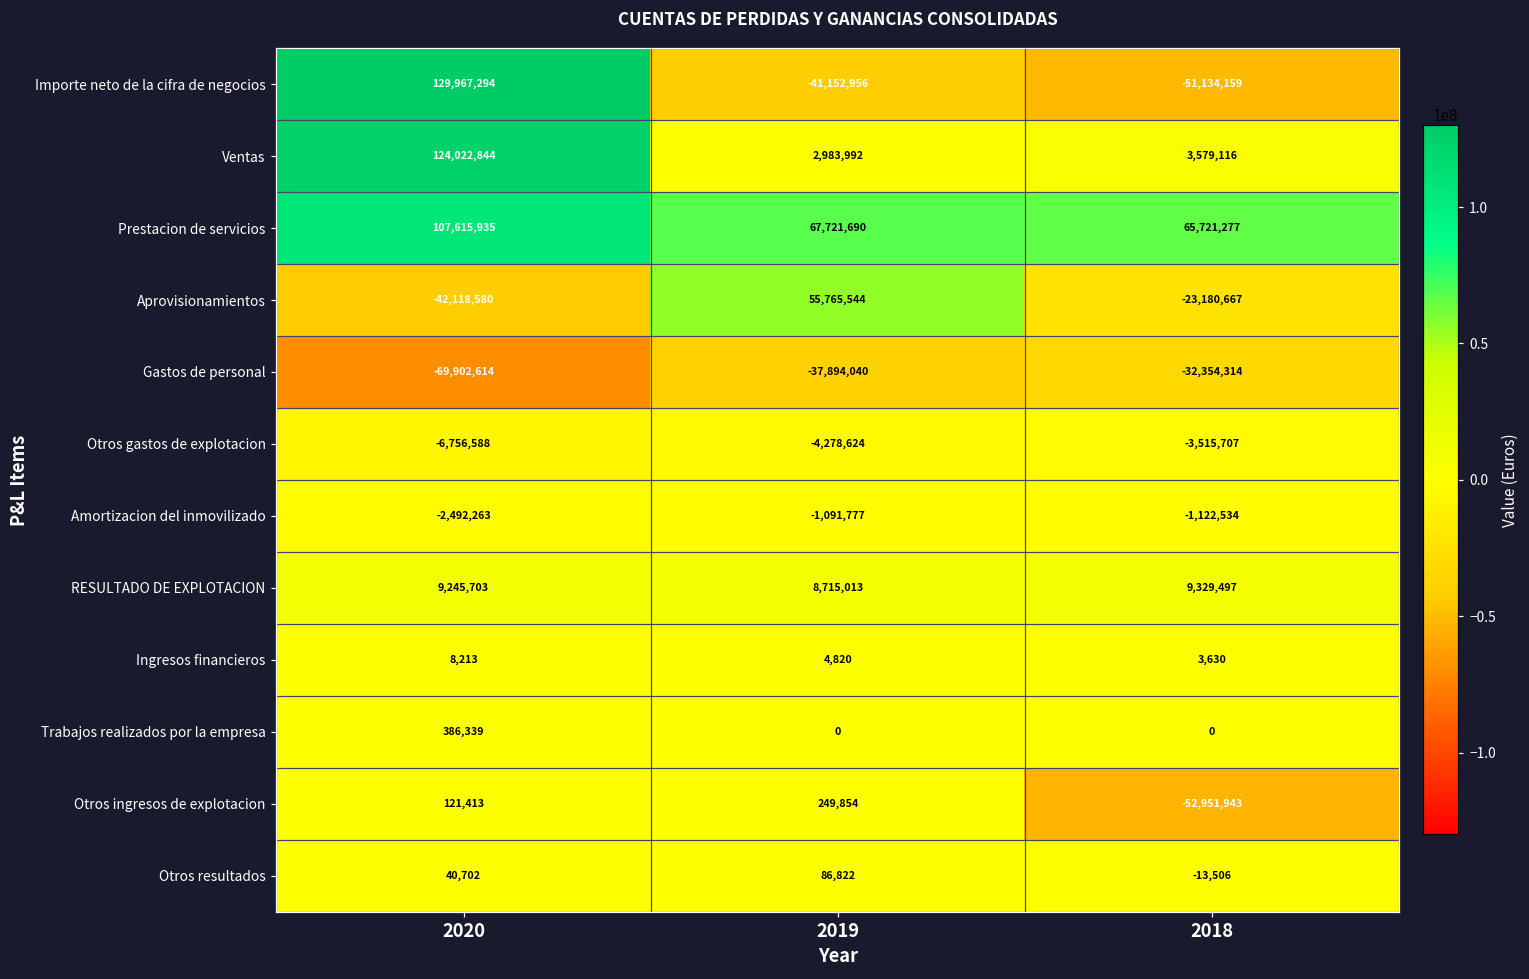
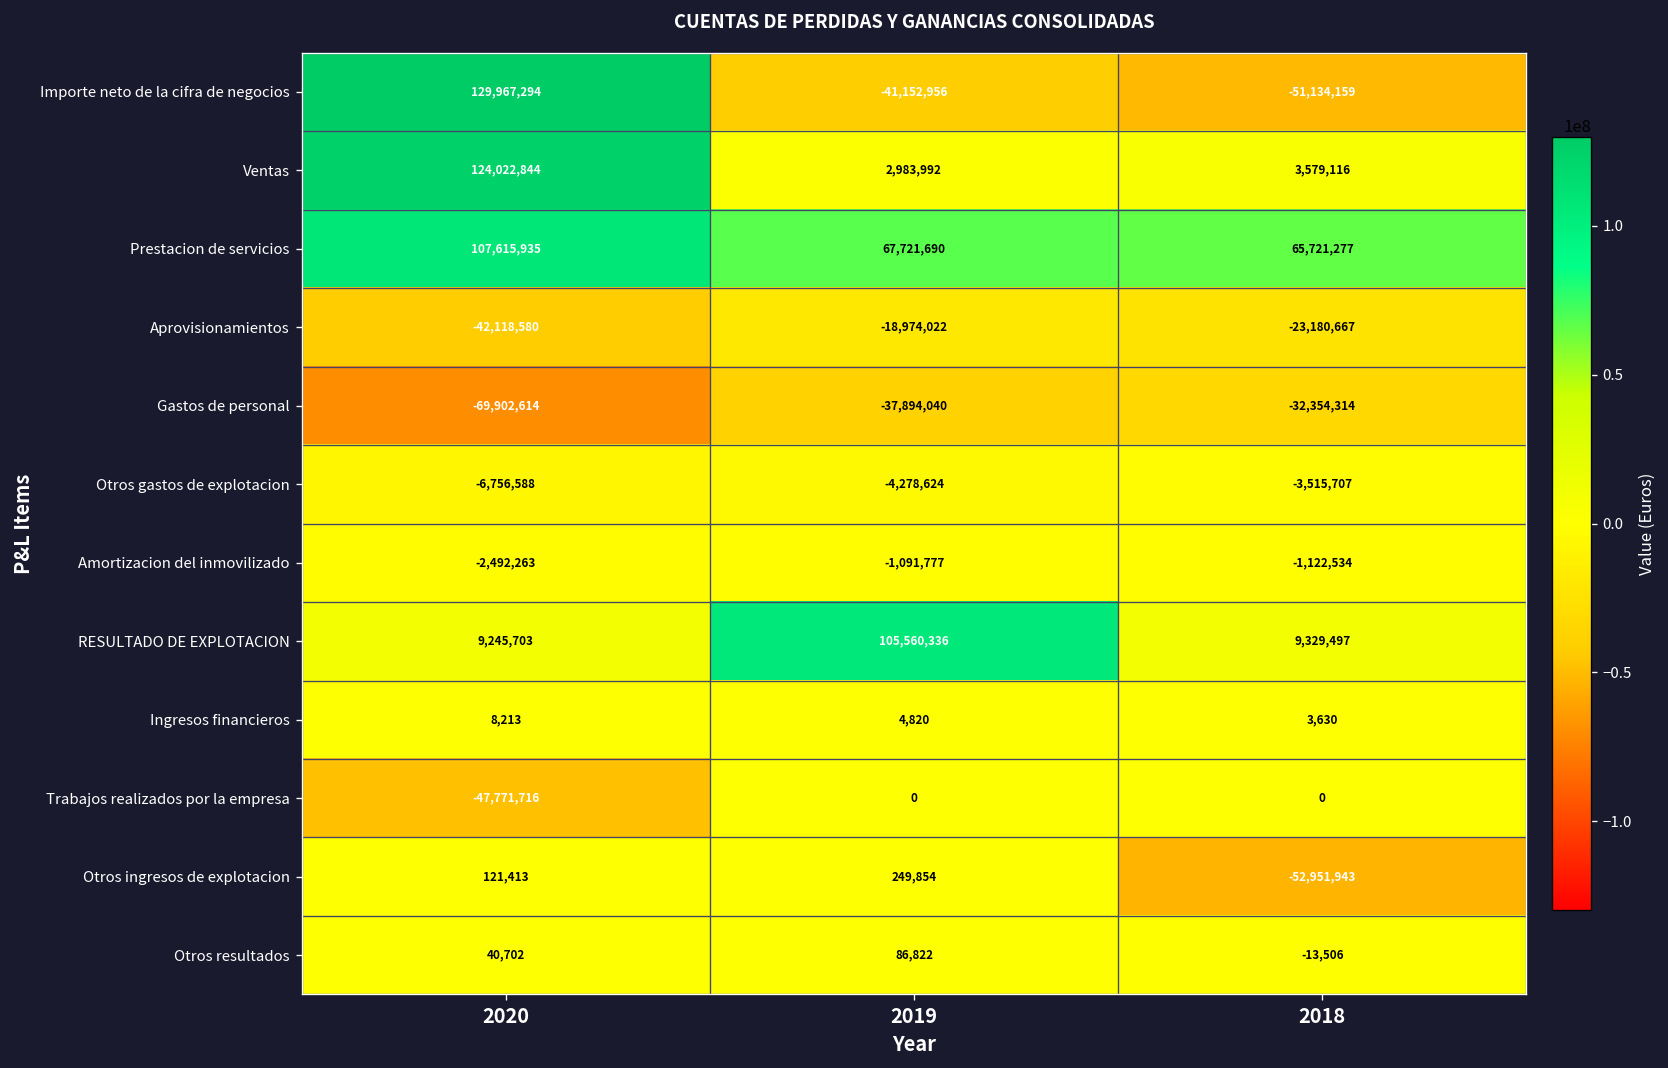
Aprovisionamientos, 2019: 55,765,544 -> -18,974,022
RESULTADO DE EXPLOTACION, 2019: 8,715,013 -> 105,560,336
Trabajos realizados por la empresa, 2020: 386,339 -> -47,771,716
